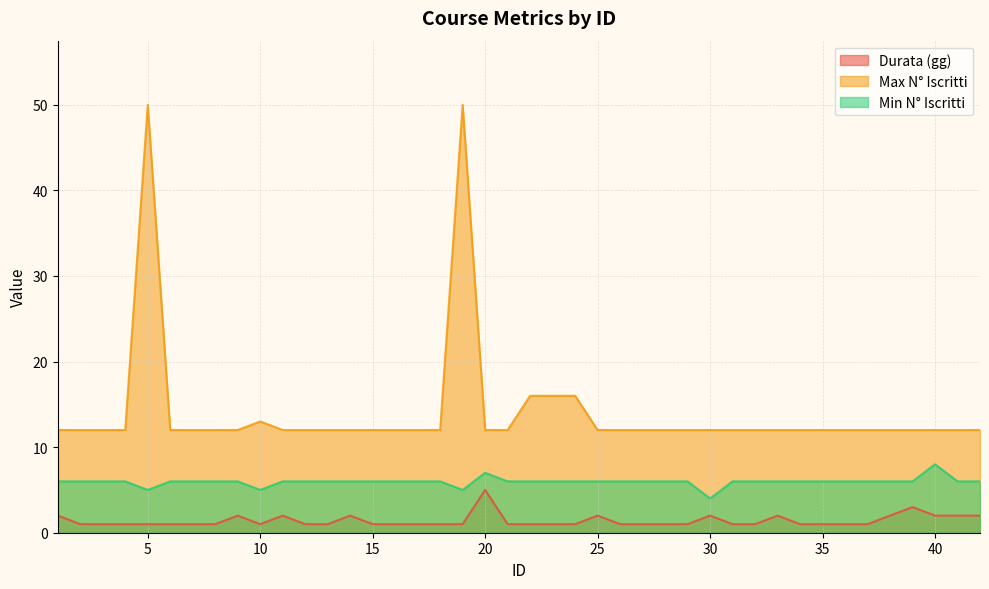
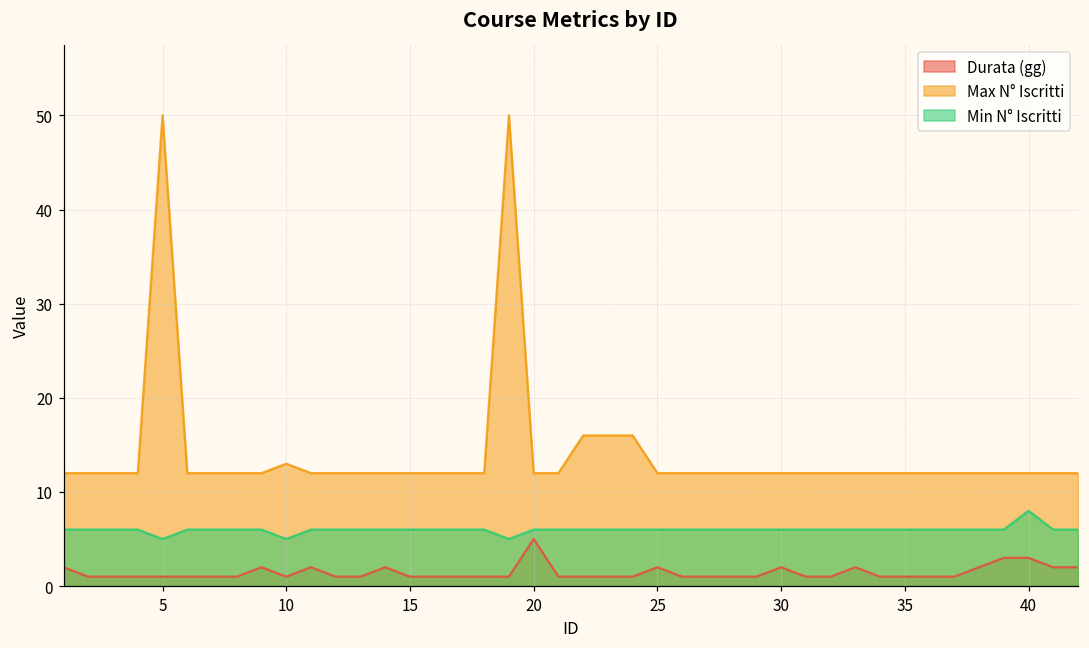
Min N° Iscritti, 20: 7 -> 6
Min N° Iscritti, 30: 4 -> 6
Durata (gg), 40: 2 -> 3
